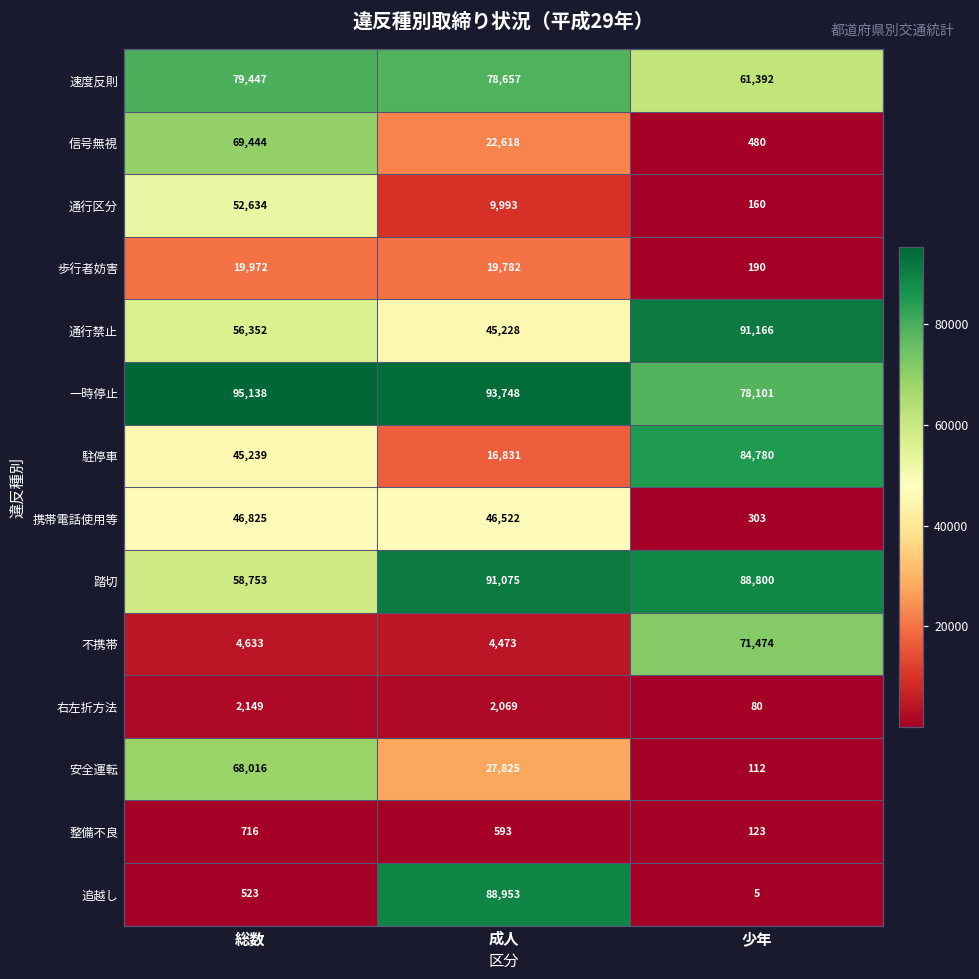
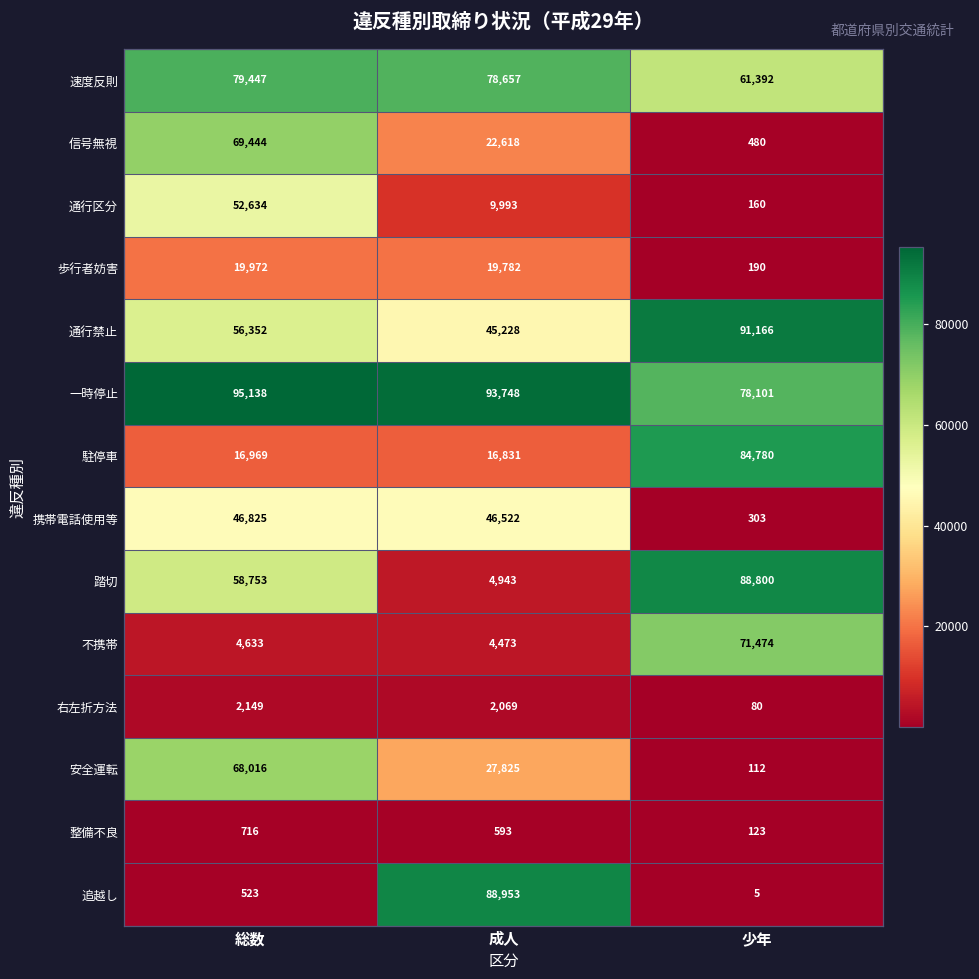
駐停車, 総数: 45,239 -> 16,969
踏切, 成人: 91,075 -> 4,943
